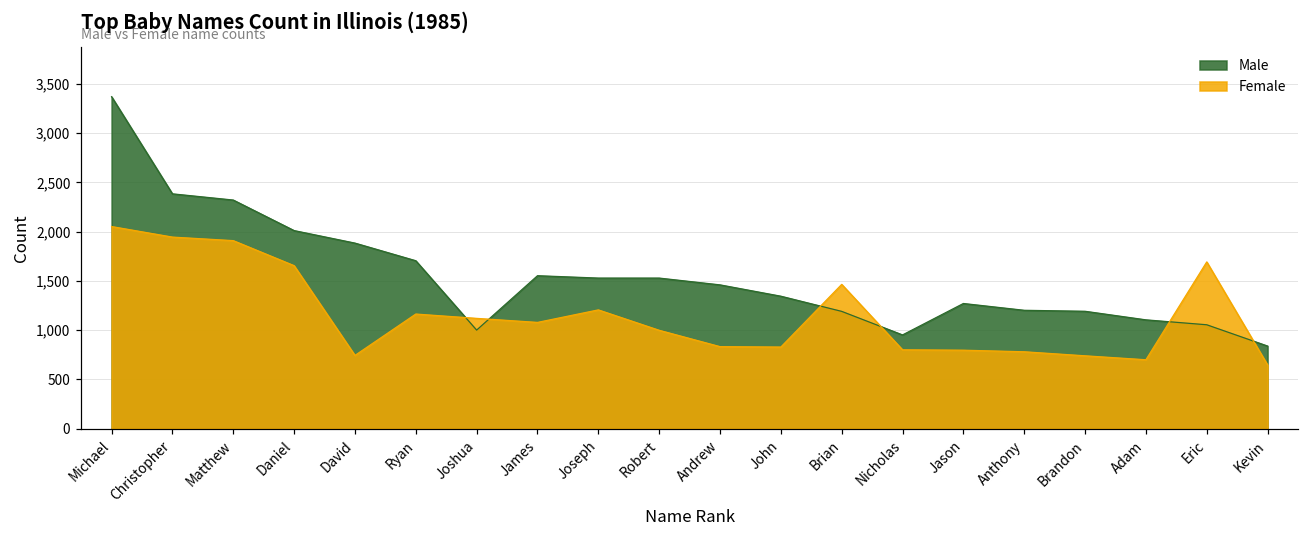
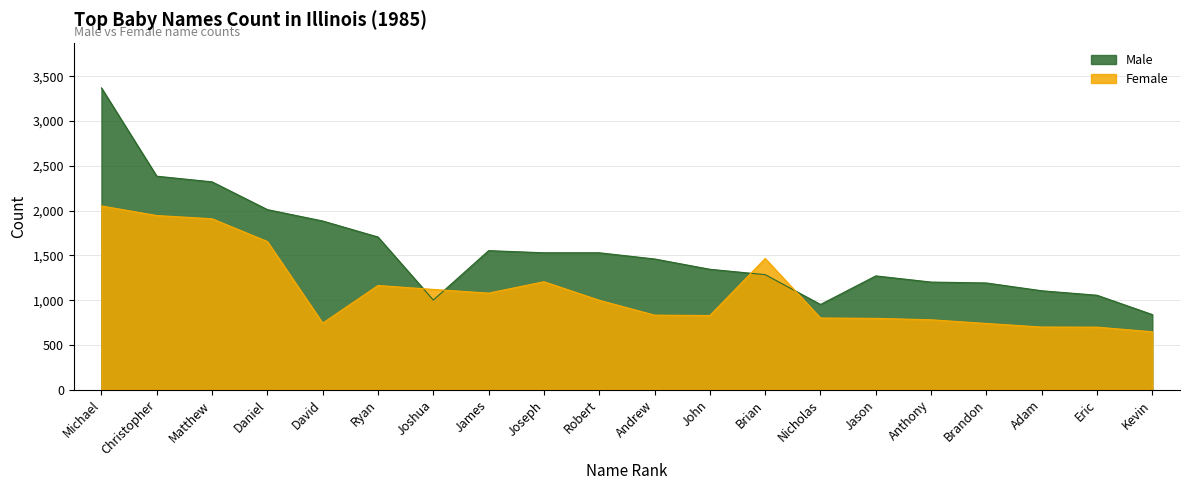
Male, Brian: 1,200 -> 1,300
Female, Eric: 1,700 -> 700
